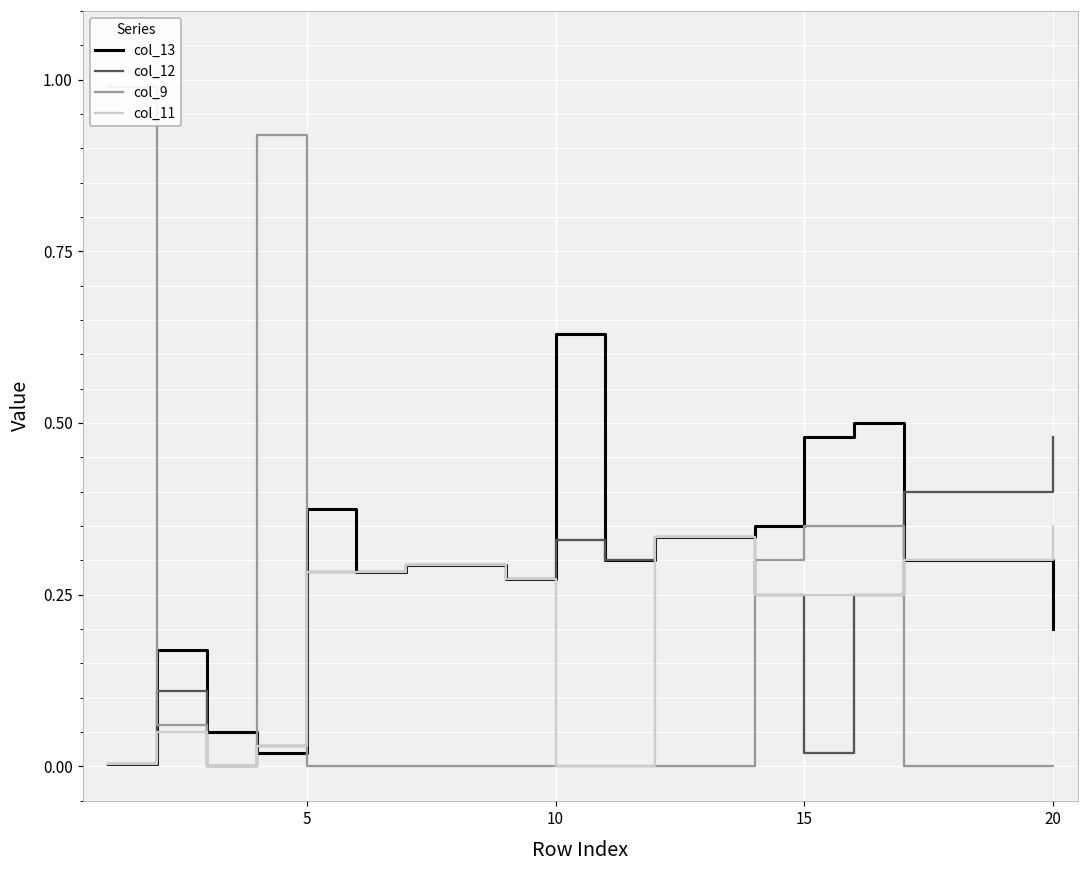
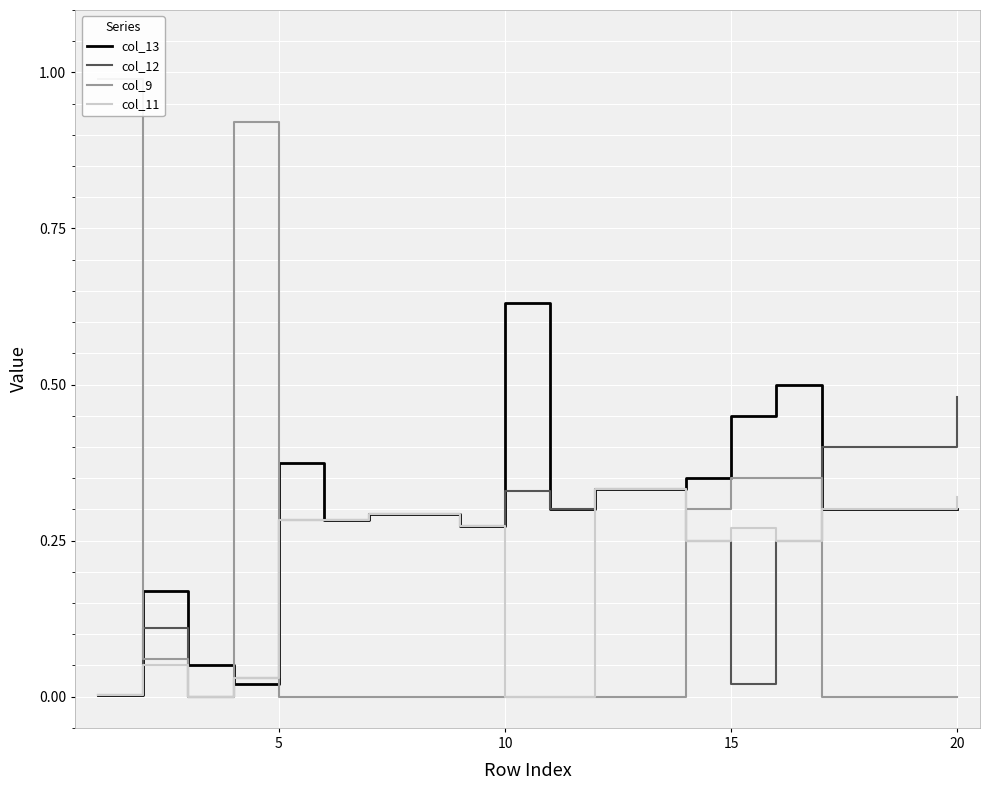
col_13, 15: 0.48 -> 0.45
col_11, 15: 0.25 -> 0.27
col_13, 20: 0.2 -> 0.3
col_11, 20: 0.35 -> 0.32
